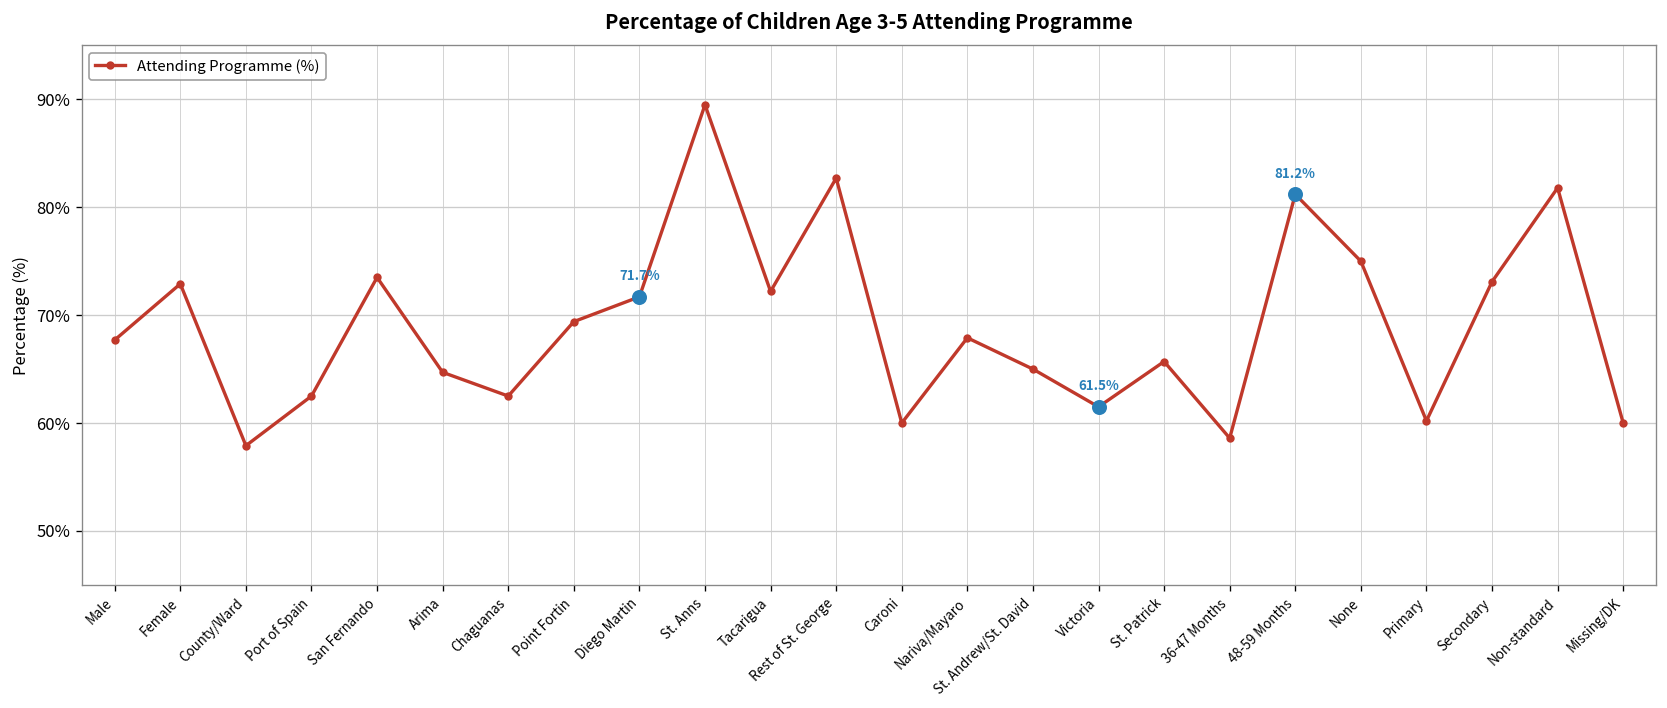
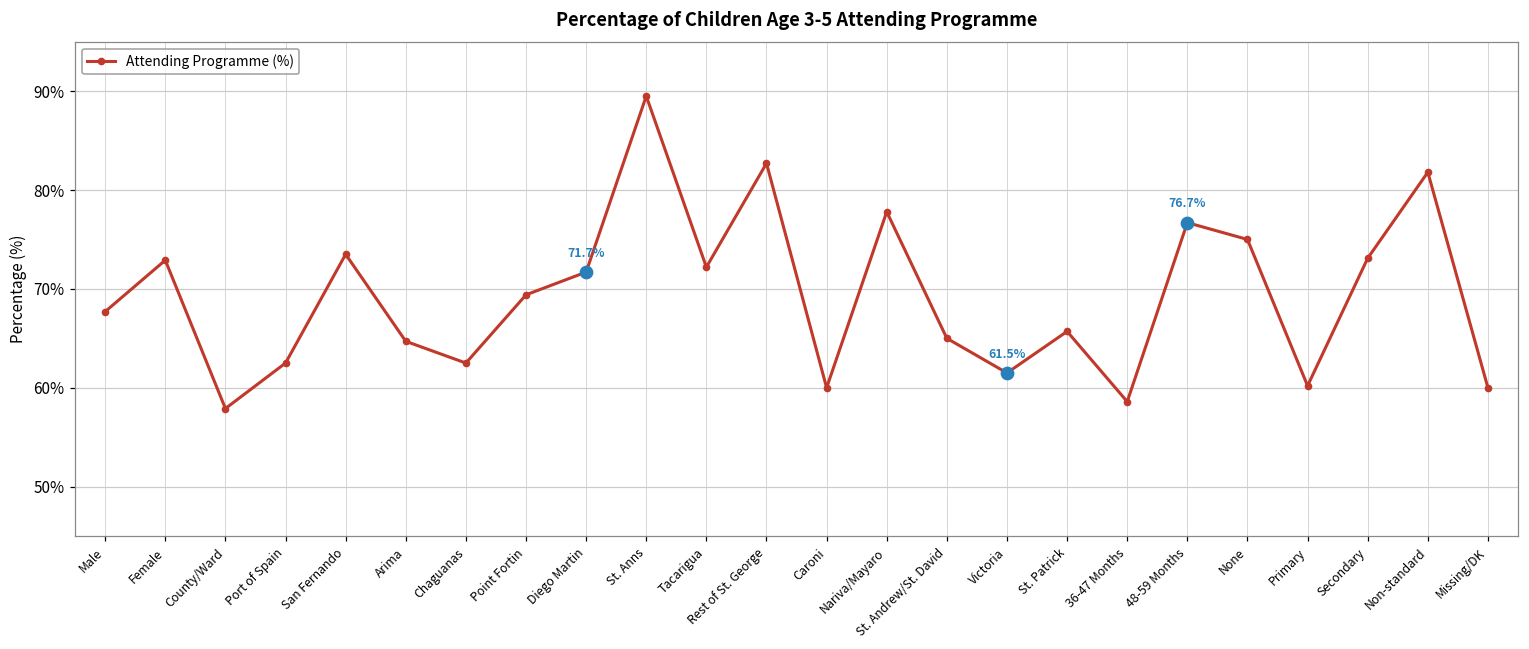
Attending Programme (%), Nariva/Mayaro: 68% -> 78%
Attending Programme (%), 48-59 Months: 81.2% -> 76.7%
